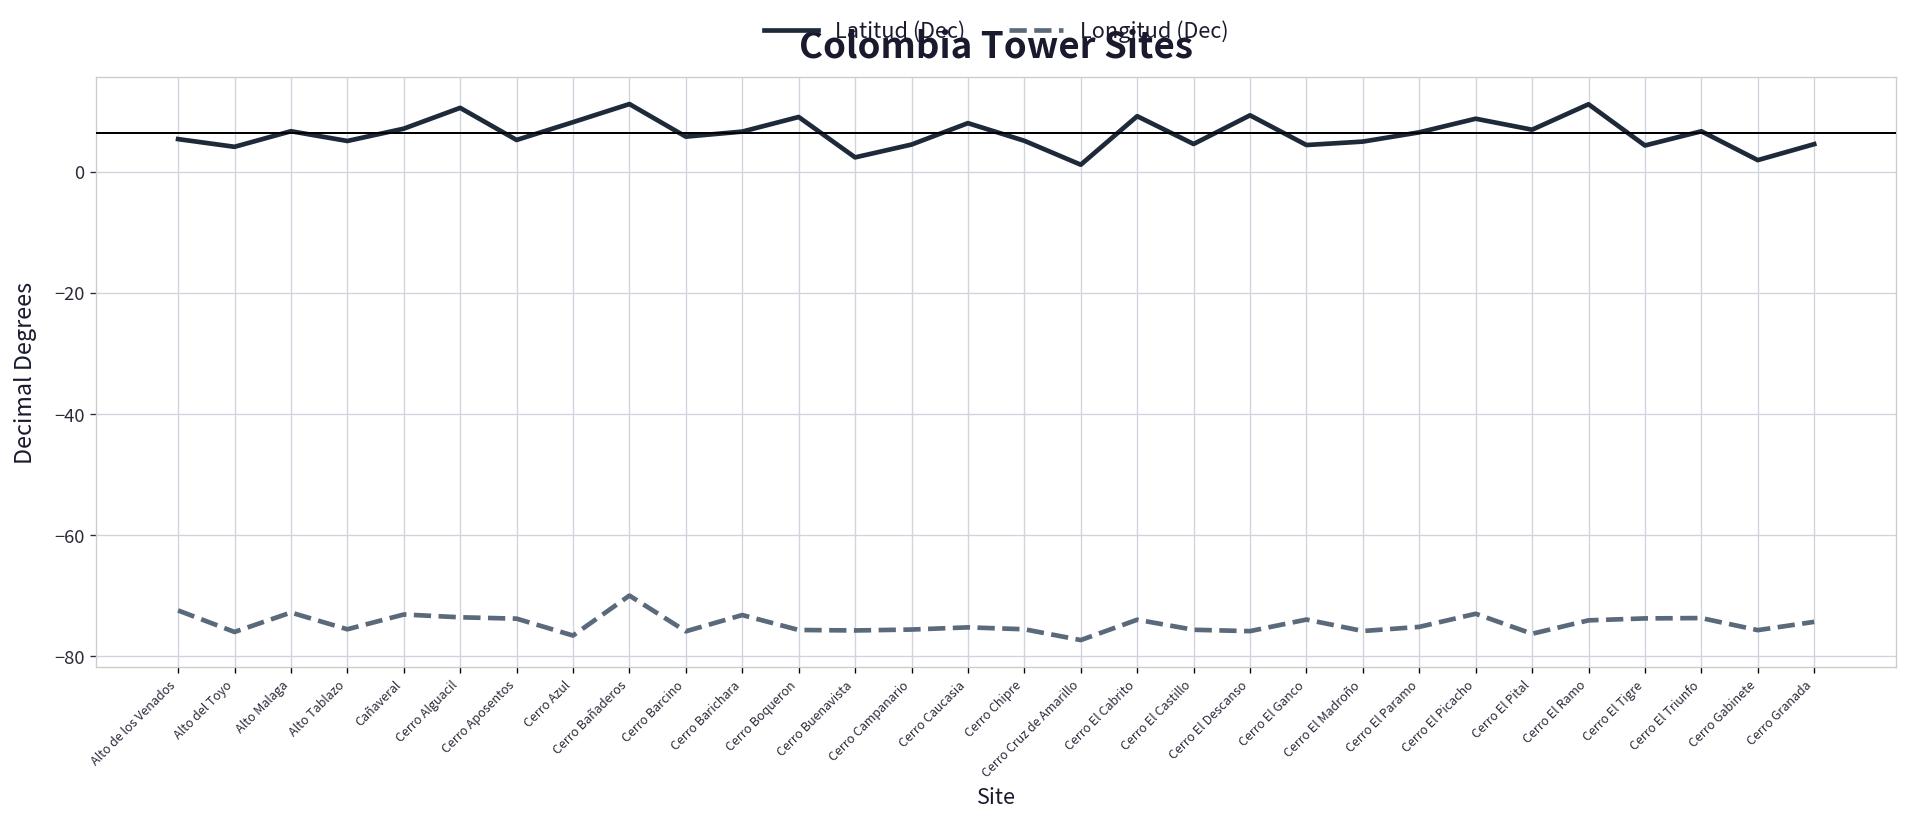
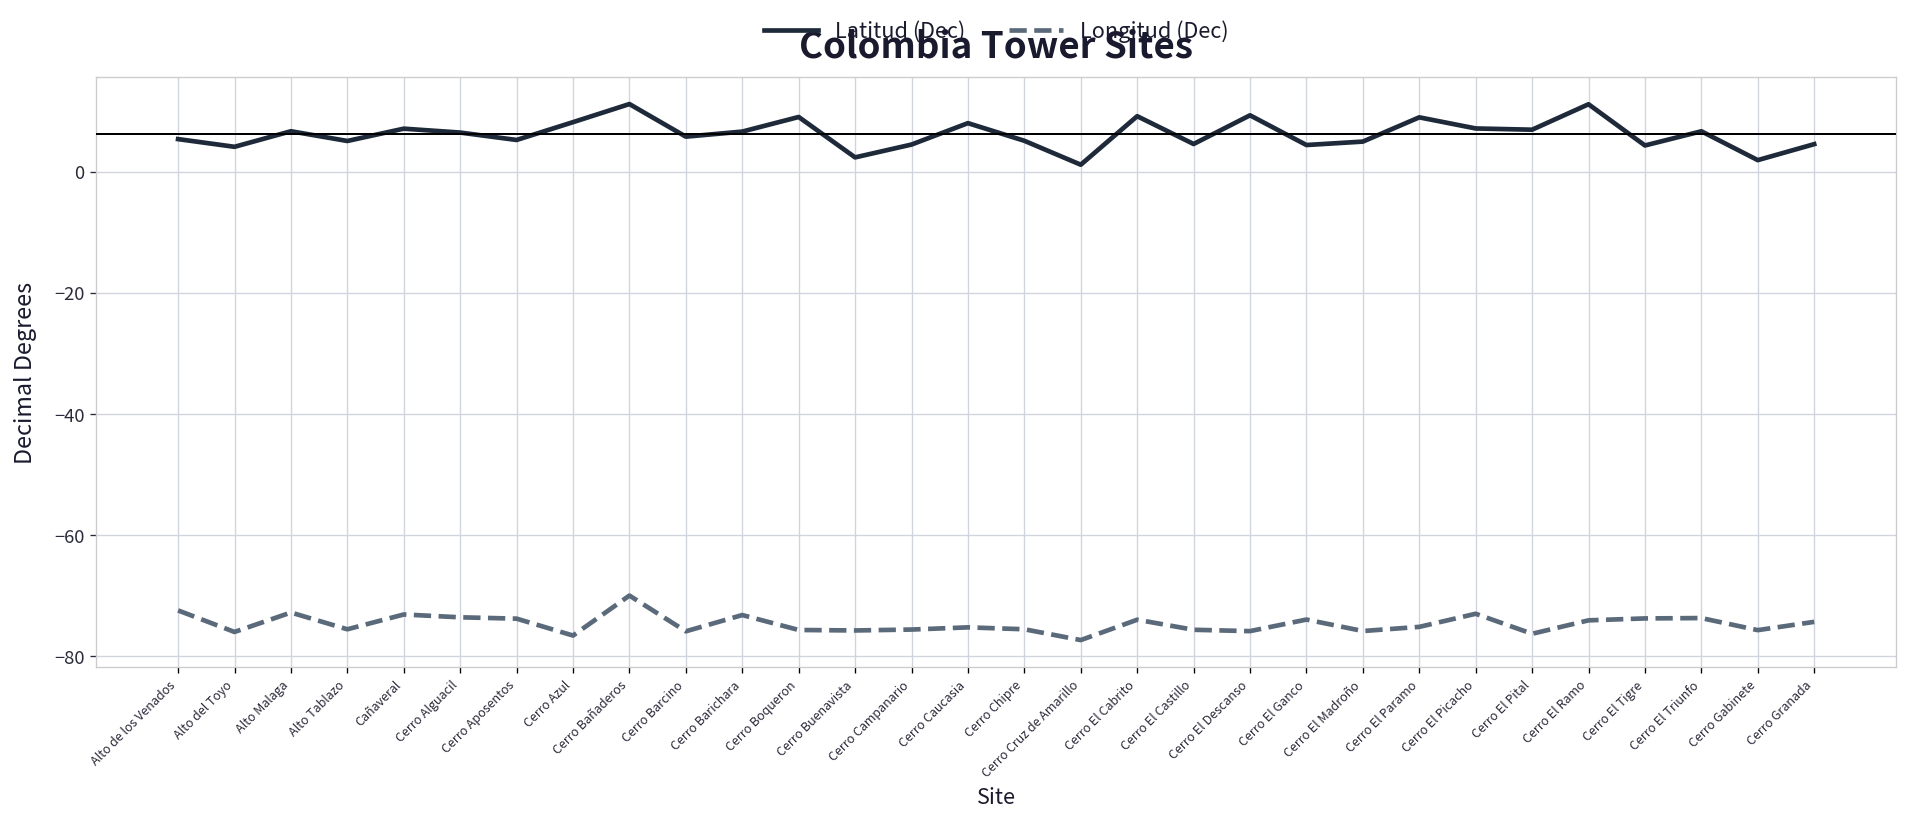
Latitud (Dec), Cerro Alguacil: 11 -> 6
Latitud (Dec), Cerro El Paramo: 6 -> 9
Latitud (Dec), Cerro El Picacho: 9 -> 7
